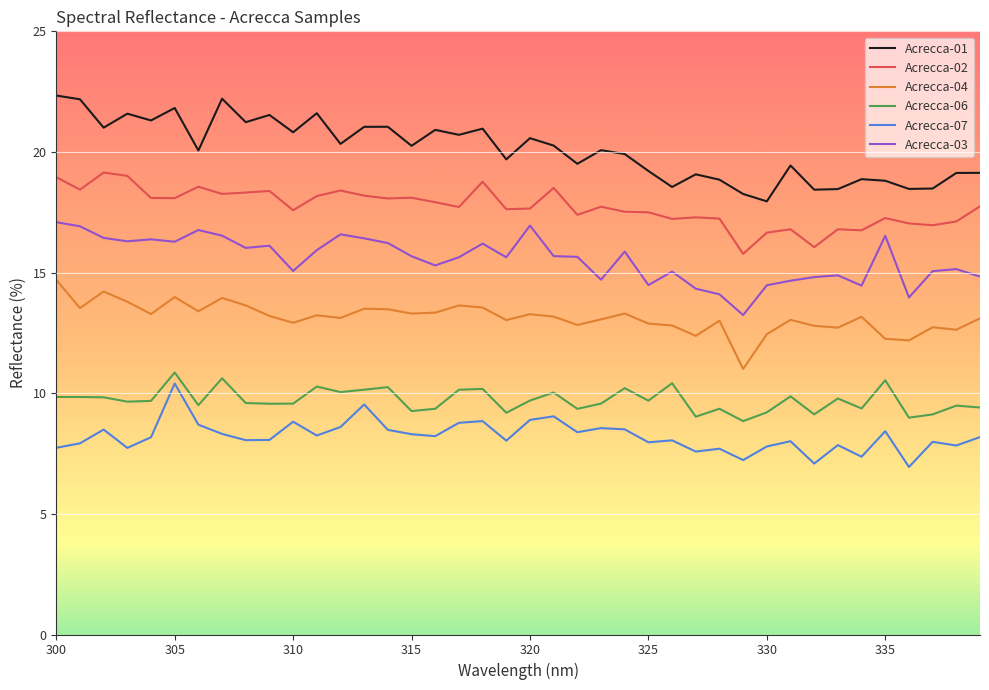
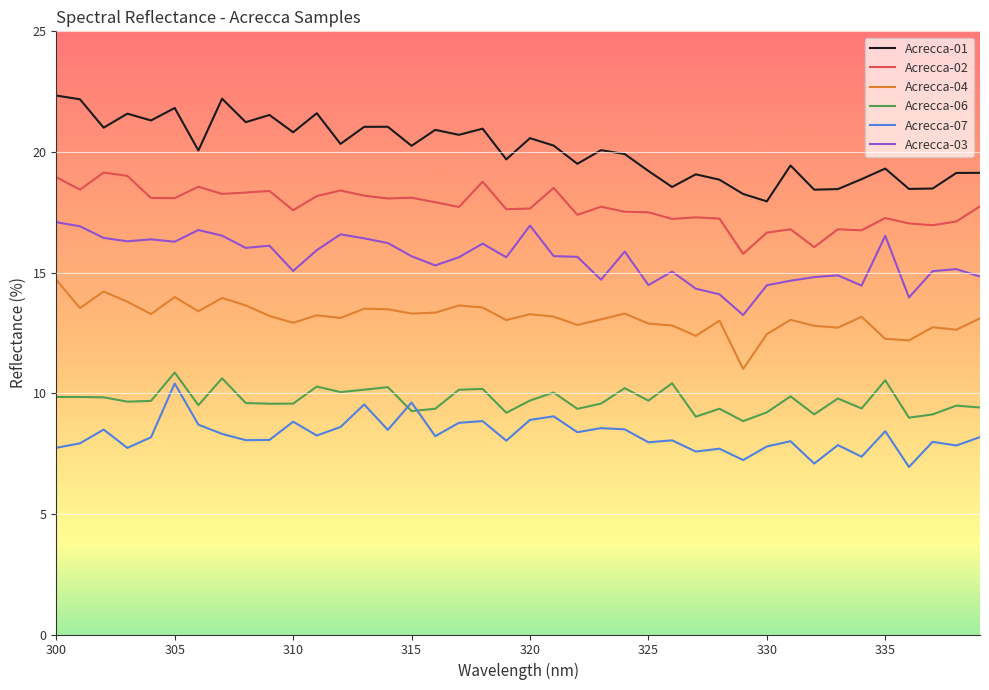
Acrecca-07, 315: 8.3 -> 9.6
Acrecca-01, 335: 18.8 -> 19.3
